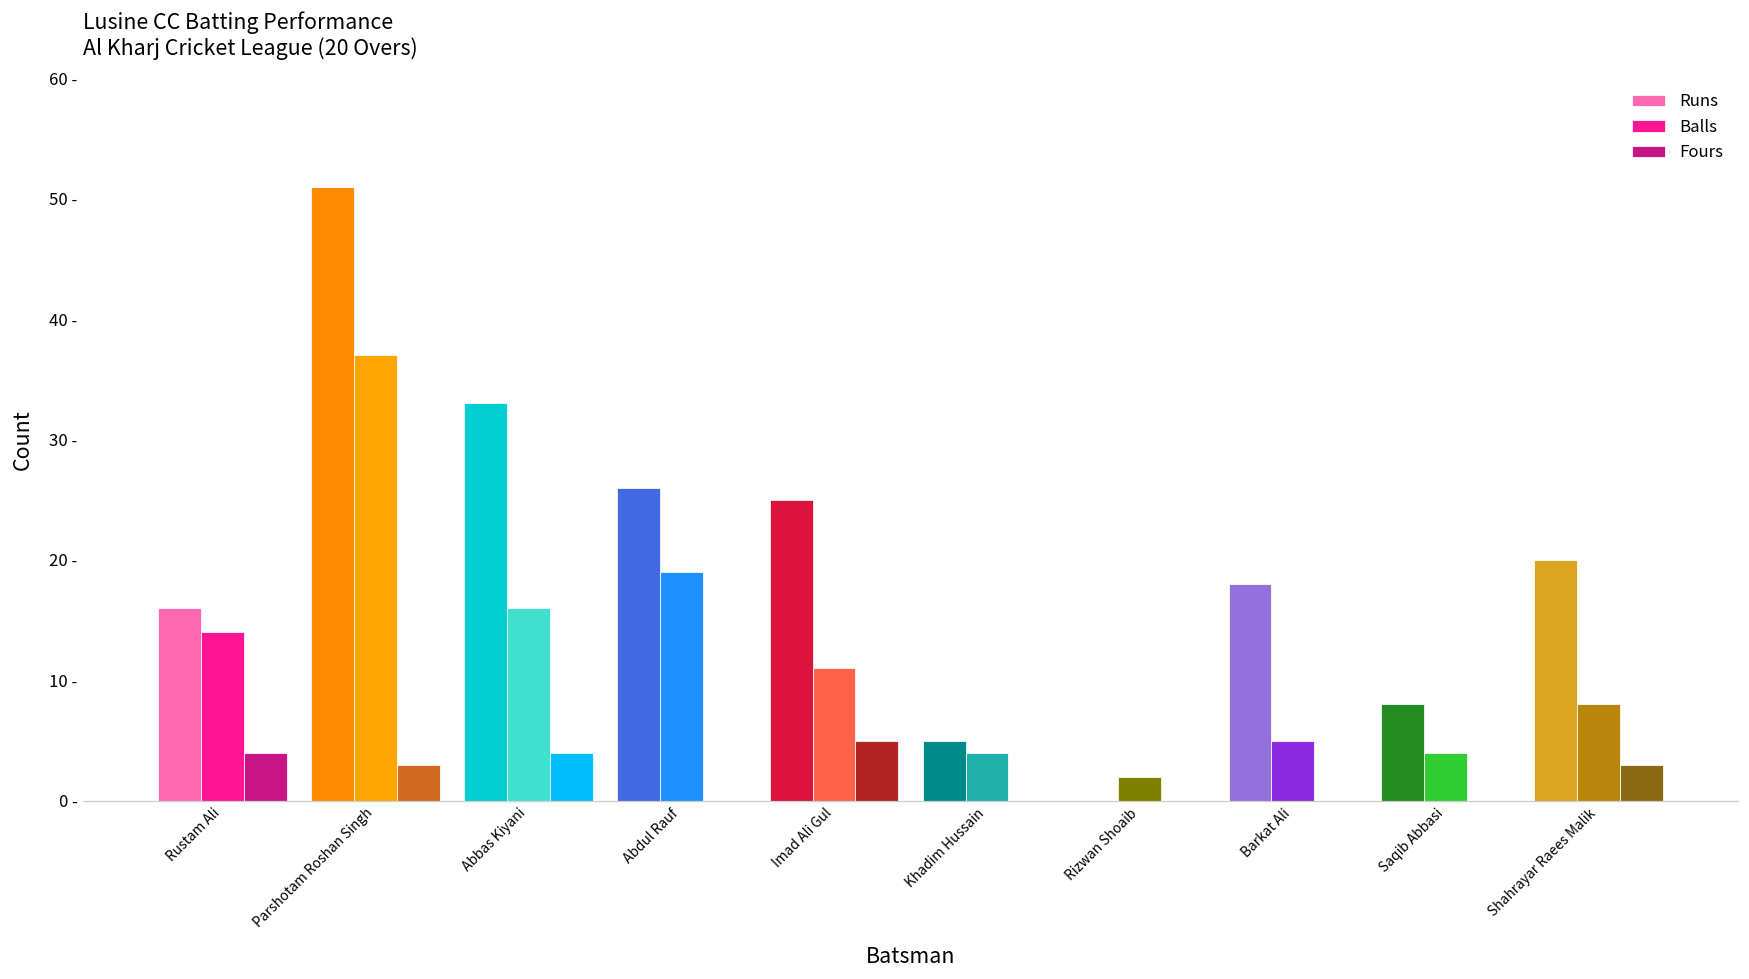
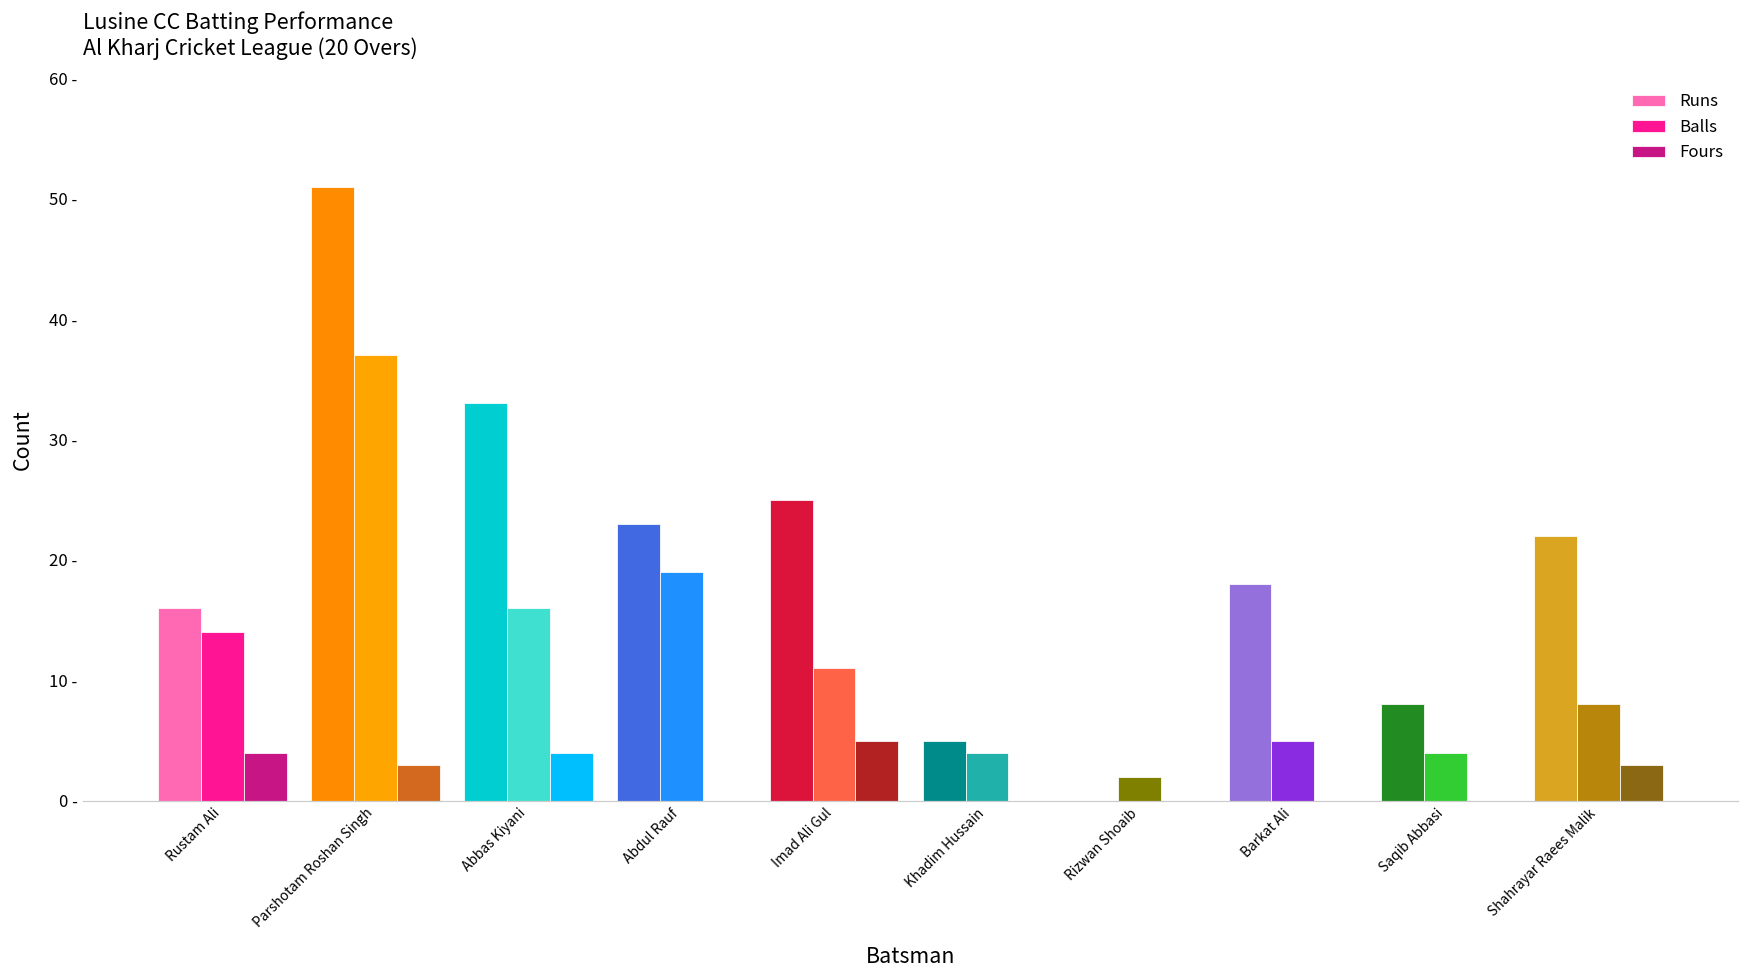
Runs, Abdul Rauf: 26 - -> 23 -
Runs, Shahrayar Raees Malik: 20 - -> 22 -
